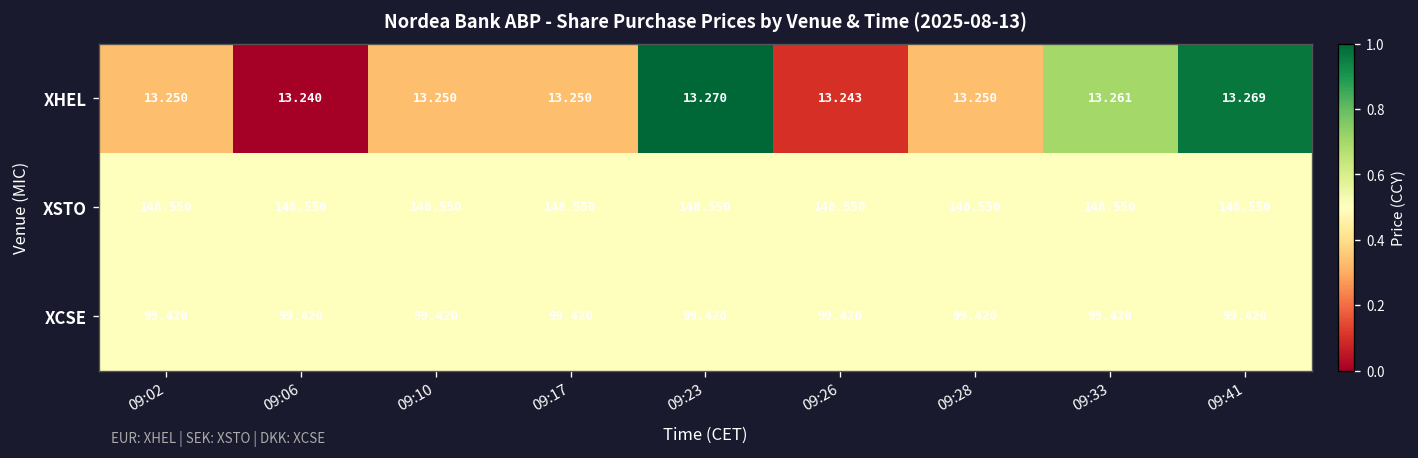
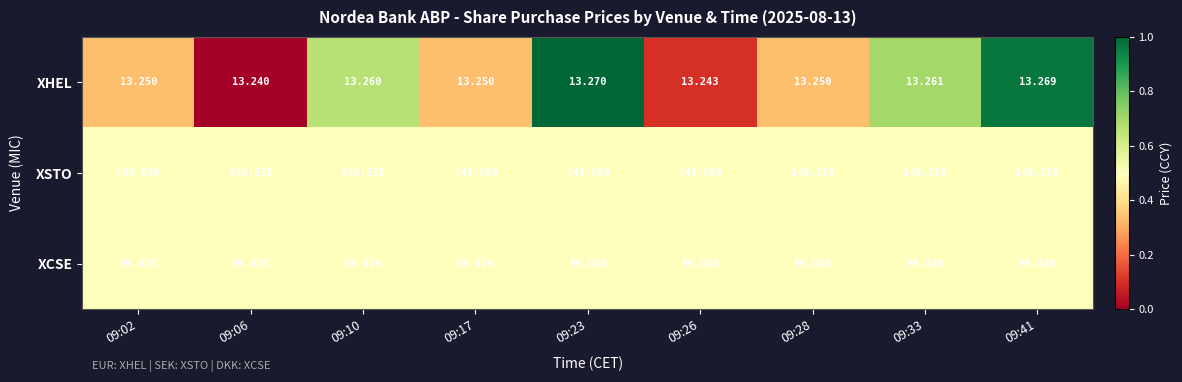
XHEL, 09:10: 13.250 -> 13.260
